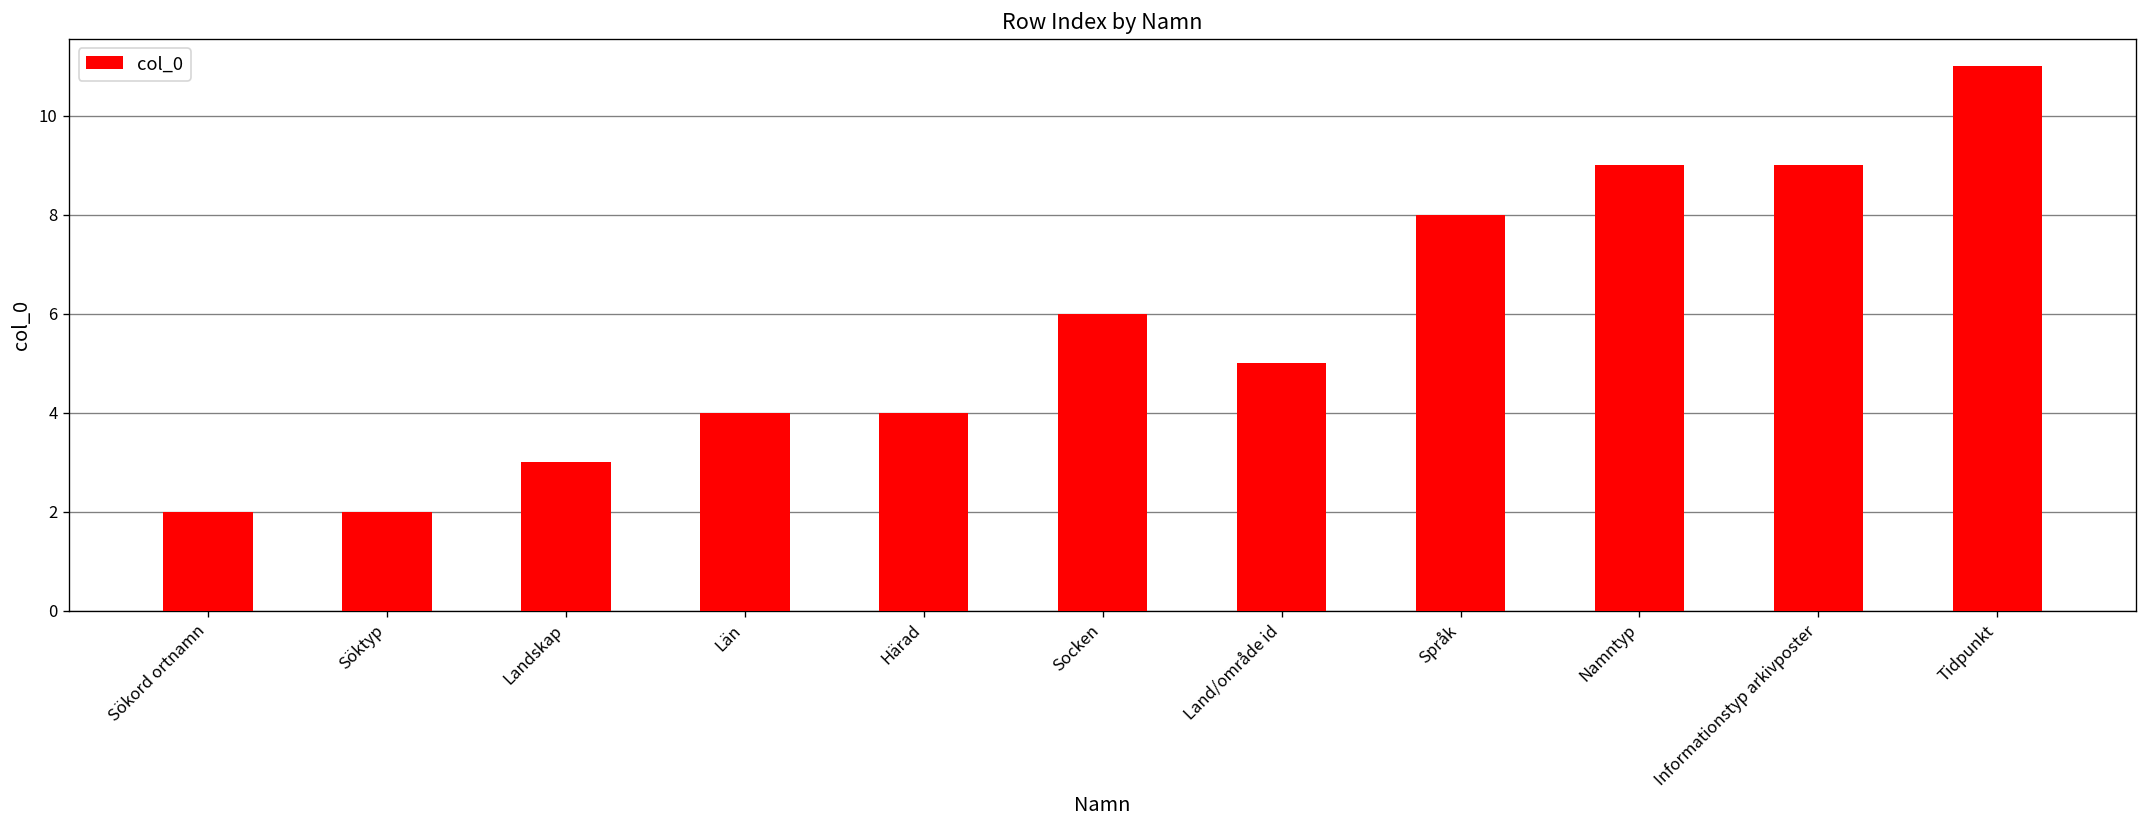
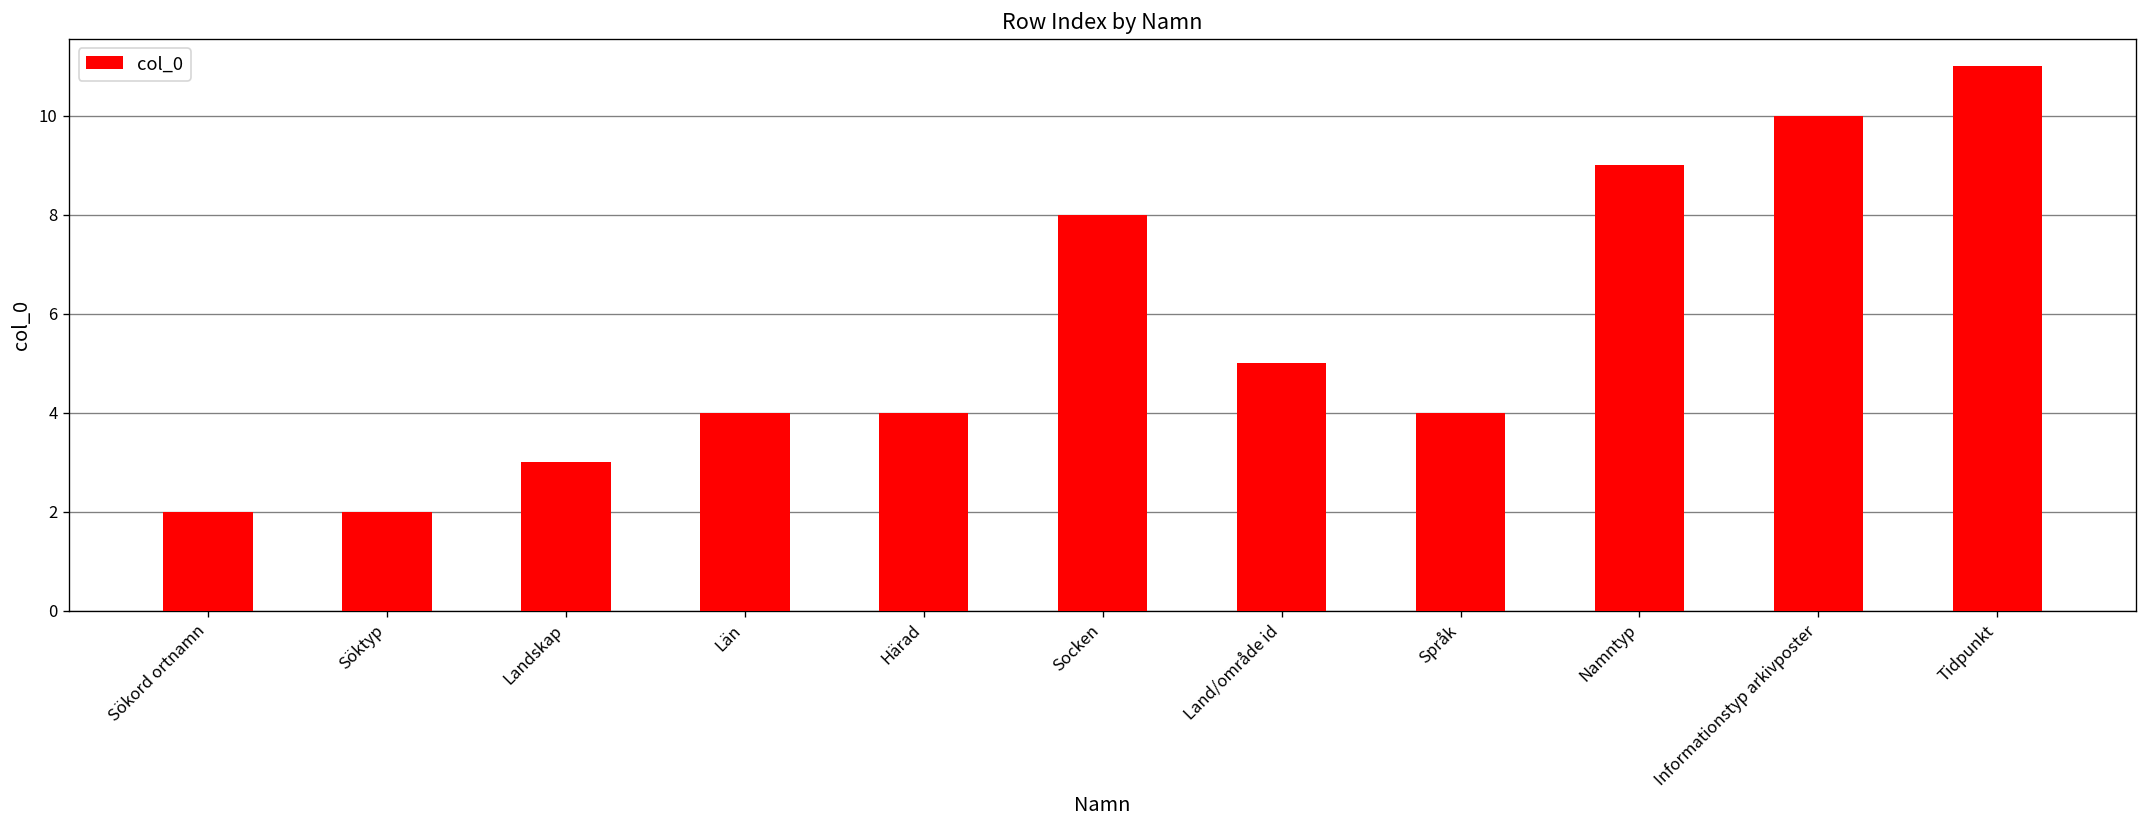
Socken: 6 -> 8
Språk: 8 -> 4
Informationstyp arkivposter: 9 -> 10
